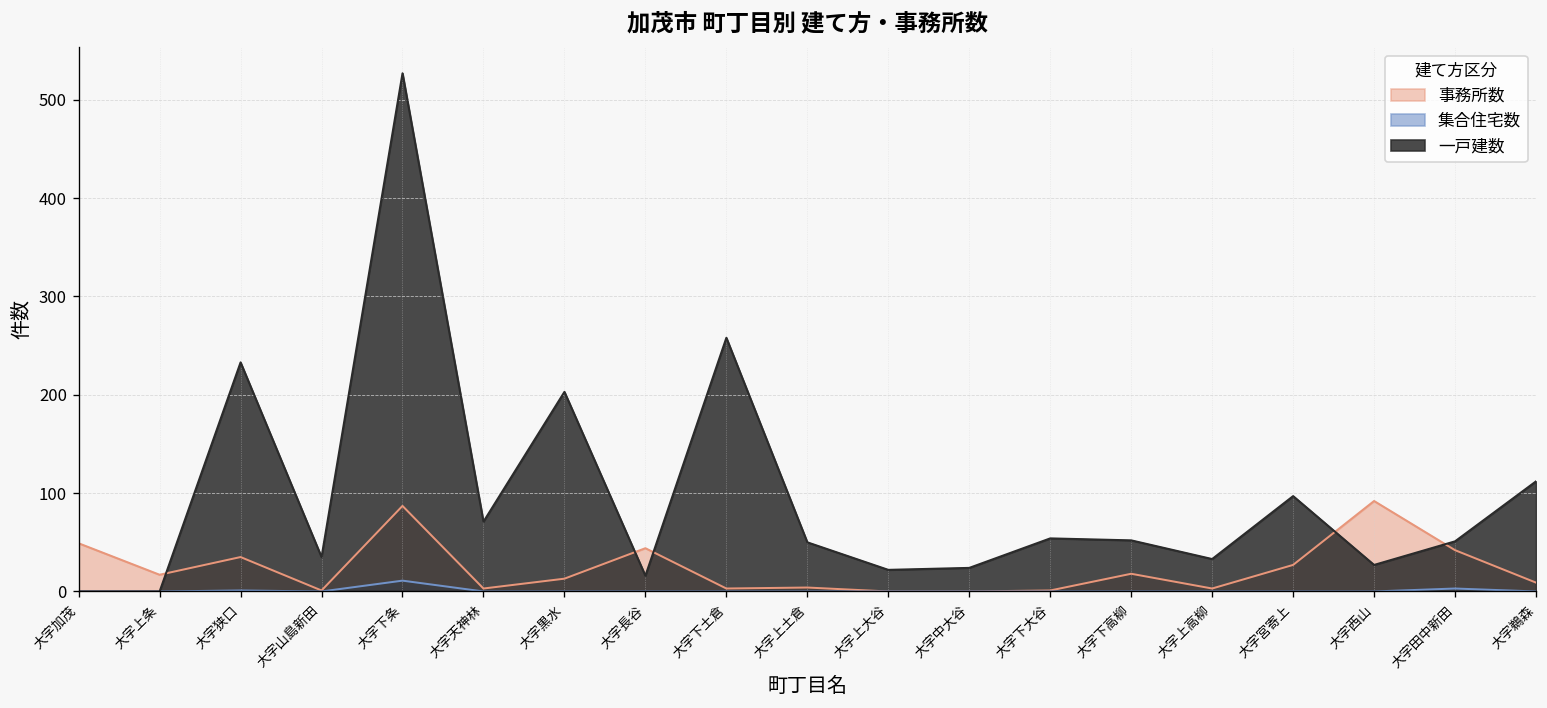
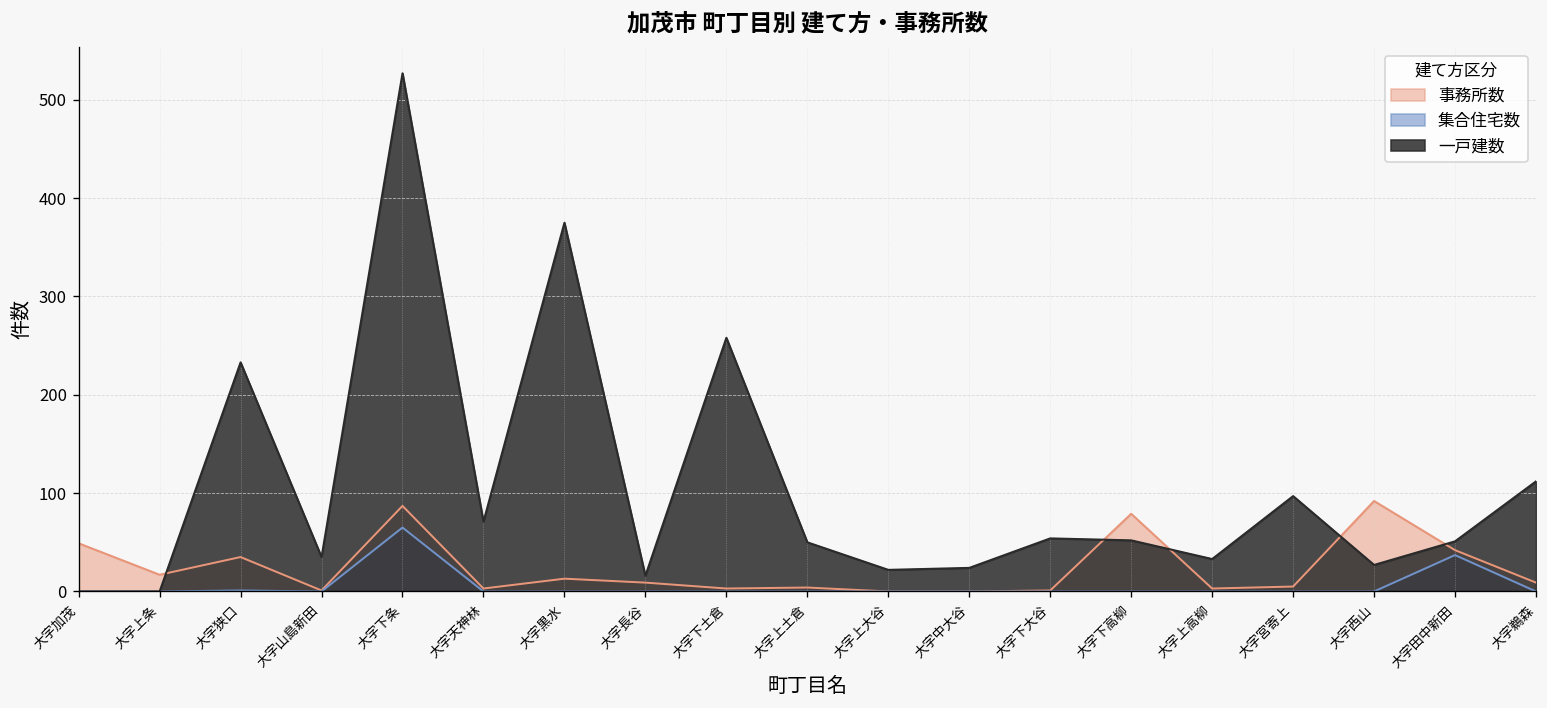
集合住宅数, 大字下条: 10 -> 70
一戸建数, 大字黒水: 200 -> 380
事務所数, 大字長谷: 40 -> 10
事務所数, 大字下高柳: 20 -> 80
事務所数, 大字宮寄上: 30 -> 10
集合住宅数, 大字田中新田: 0 -> 40
